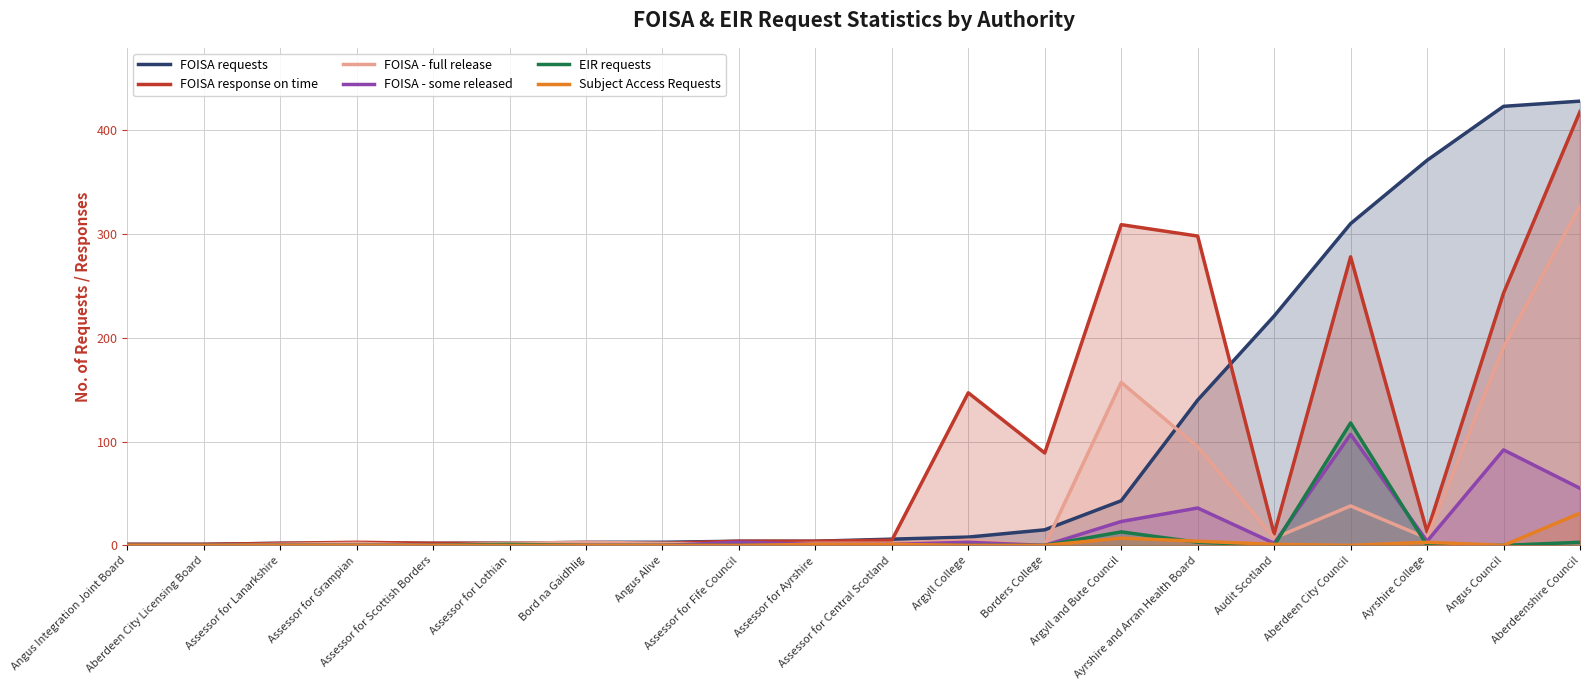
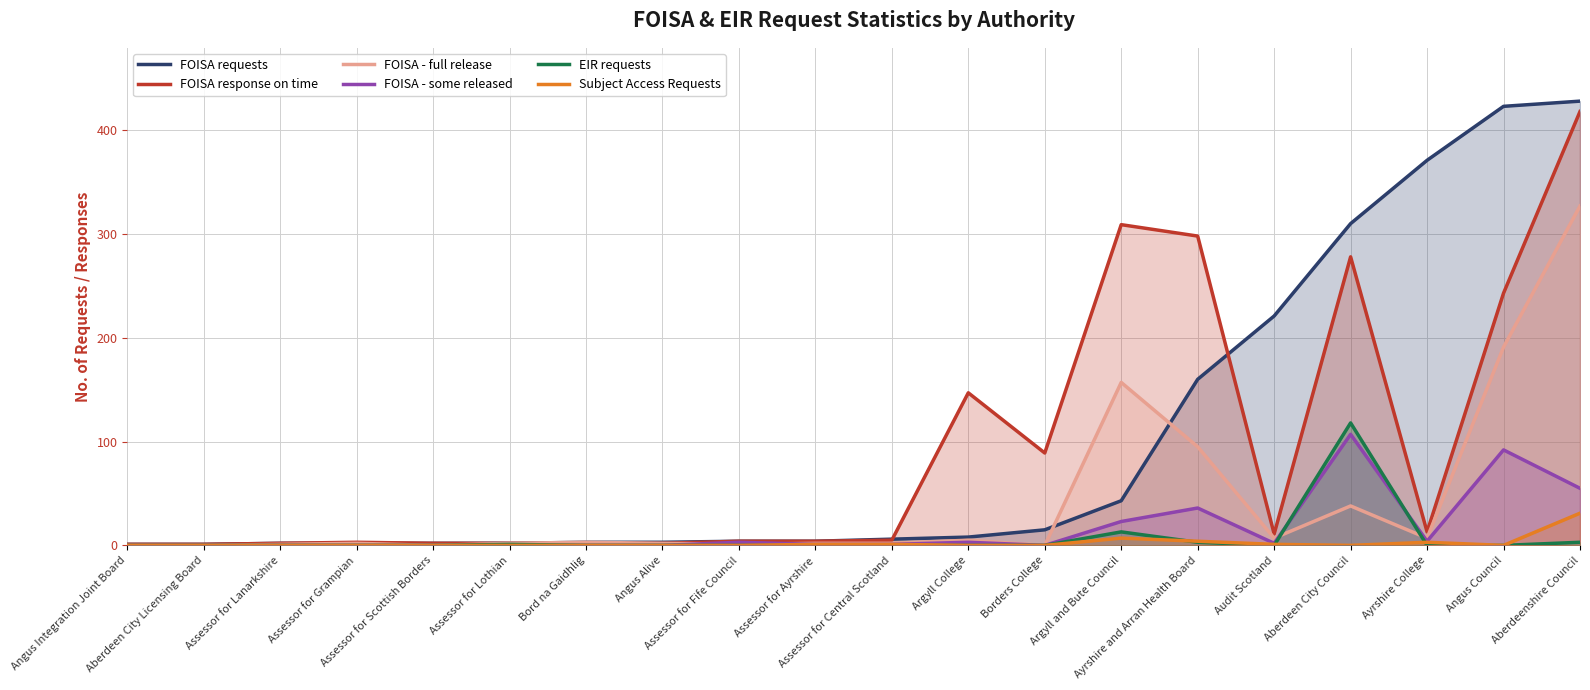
FOISA requests, Ayrshire and Arran Health Board: 140 -> 160
